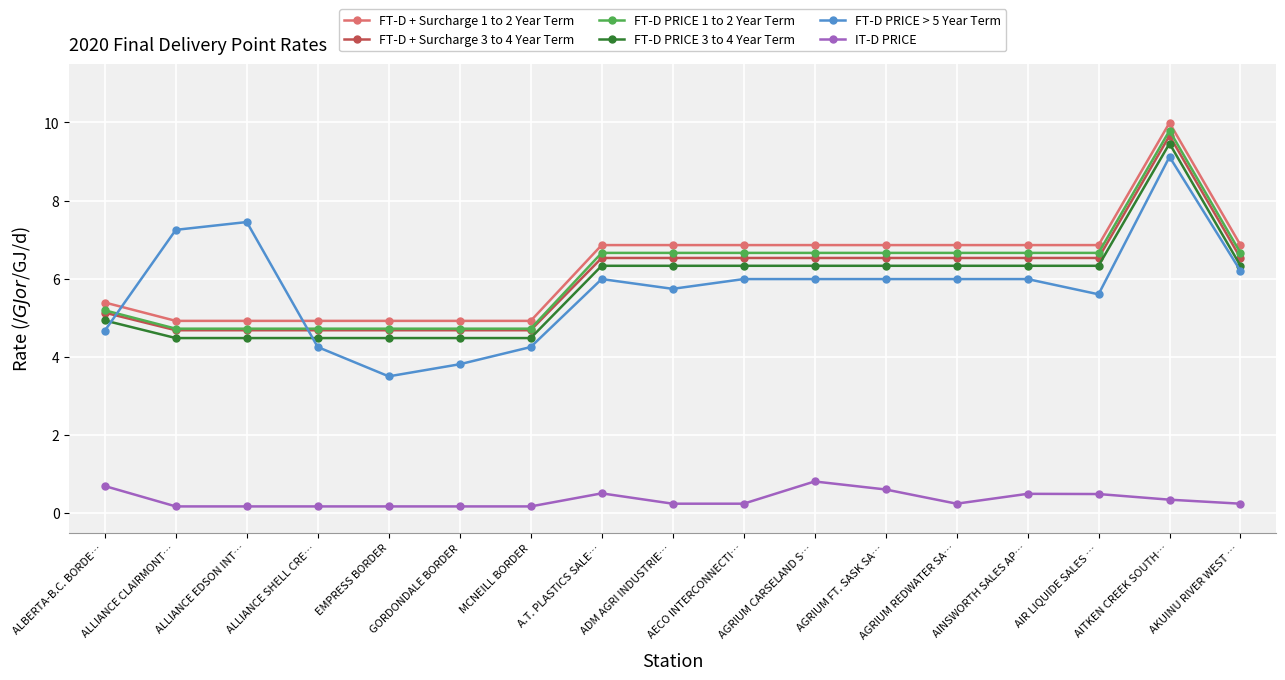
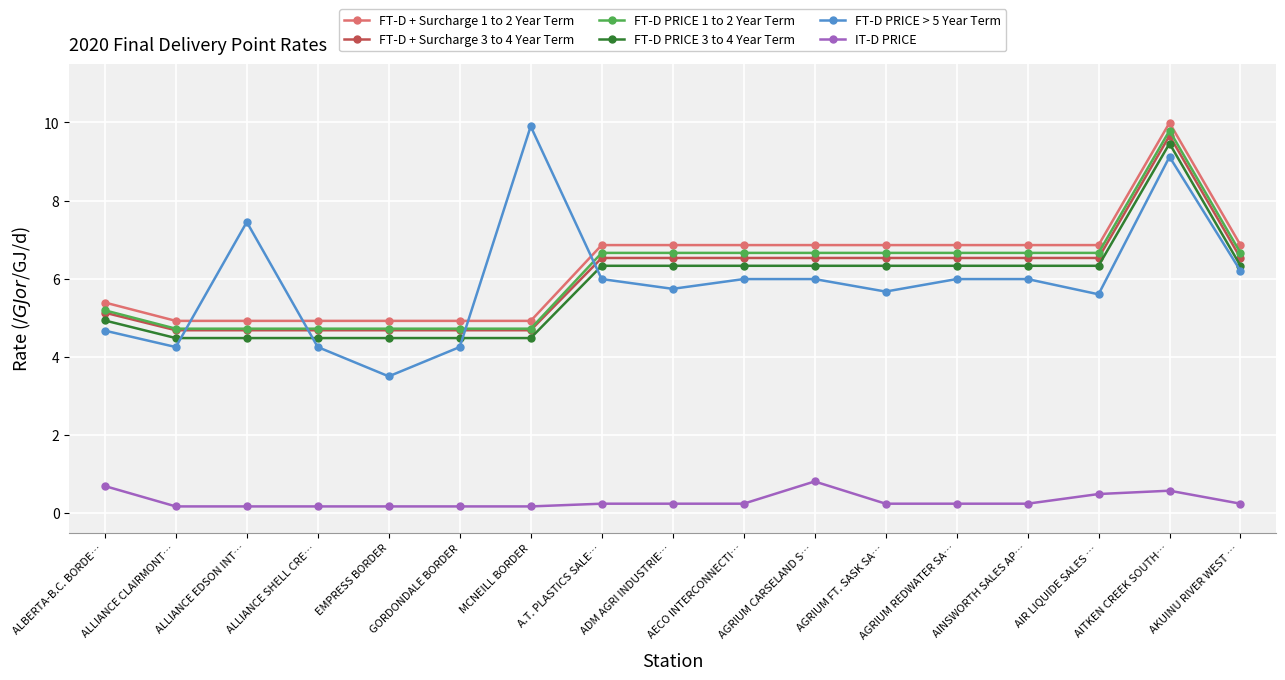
FT-D PRICE > 5 Year Term, ALLIANCE CLAIRMONT…: 7.3 -> 4.3
FT-D PRICE > 5 Year Term, GORDONDALE BORDER: 3.8 -> 4.3
FT-D PRICE > 5 Year Term, MCNEILL BORDER: 4.3 -> 9.9
IT-D PRICE, A.T. PLASTICS SALE…: 0.5 -> 0.2
FT-D PRICE > 5 Year Term, AGRIUM FT. SASK SA…: 6.0 -> 5.7
IT-D PRICE, AGRIUM FT. SASK SA…: 0.6 -> 0.2
IT-D PRICE, AINSWORTH SALES AP…: 0.5 -> 0.2
IT-D PRICE, AITKEN CREEK SOUTH…: 0.3 -> 0.6
